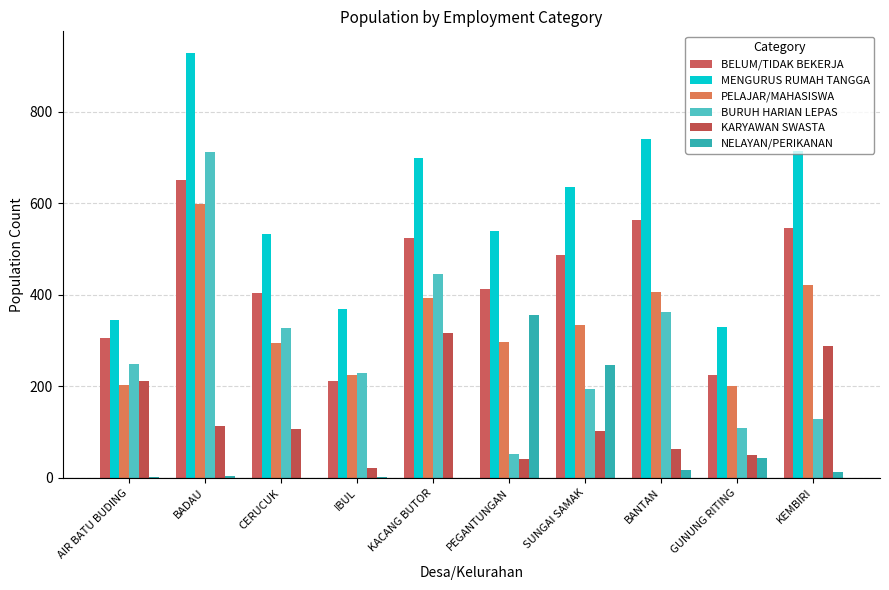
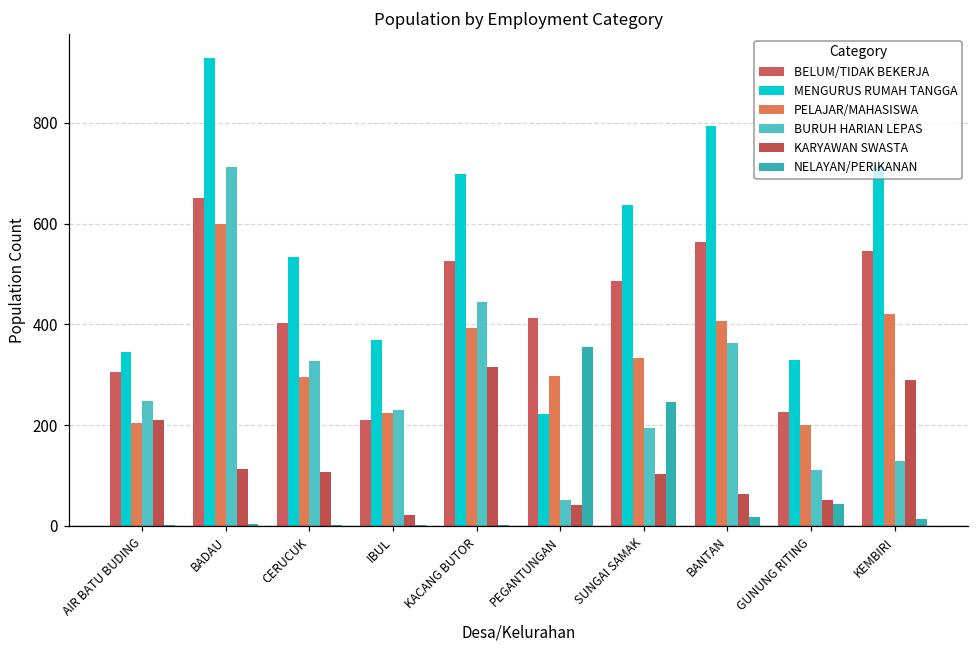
MENGURUS RUMAH TANGGA, PEGANTUNGAN: 540 -> 220
MENGURUS RUMAH TANGGA, BANTAN: 740 -> 790
